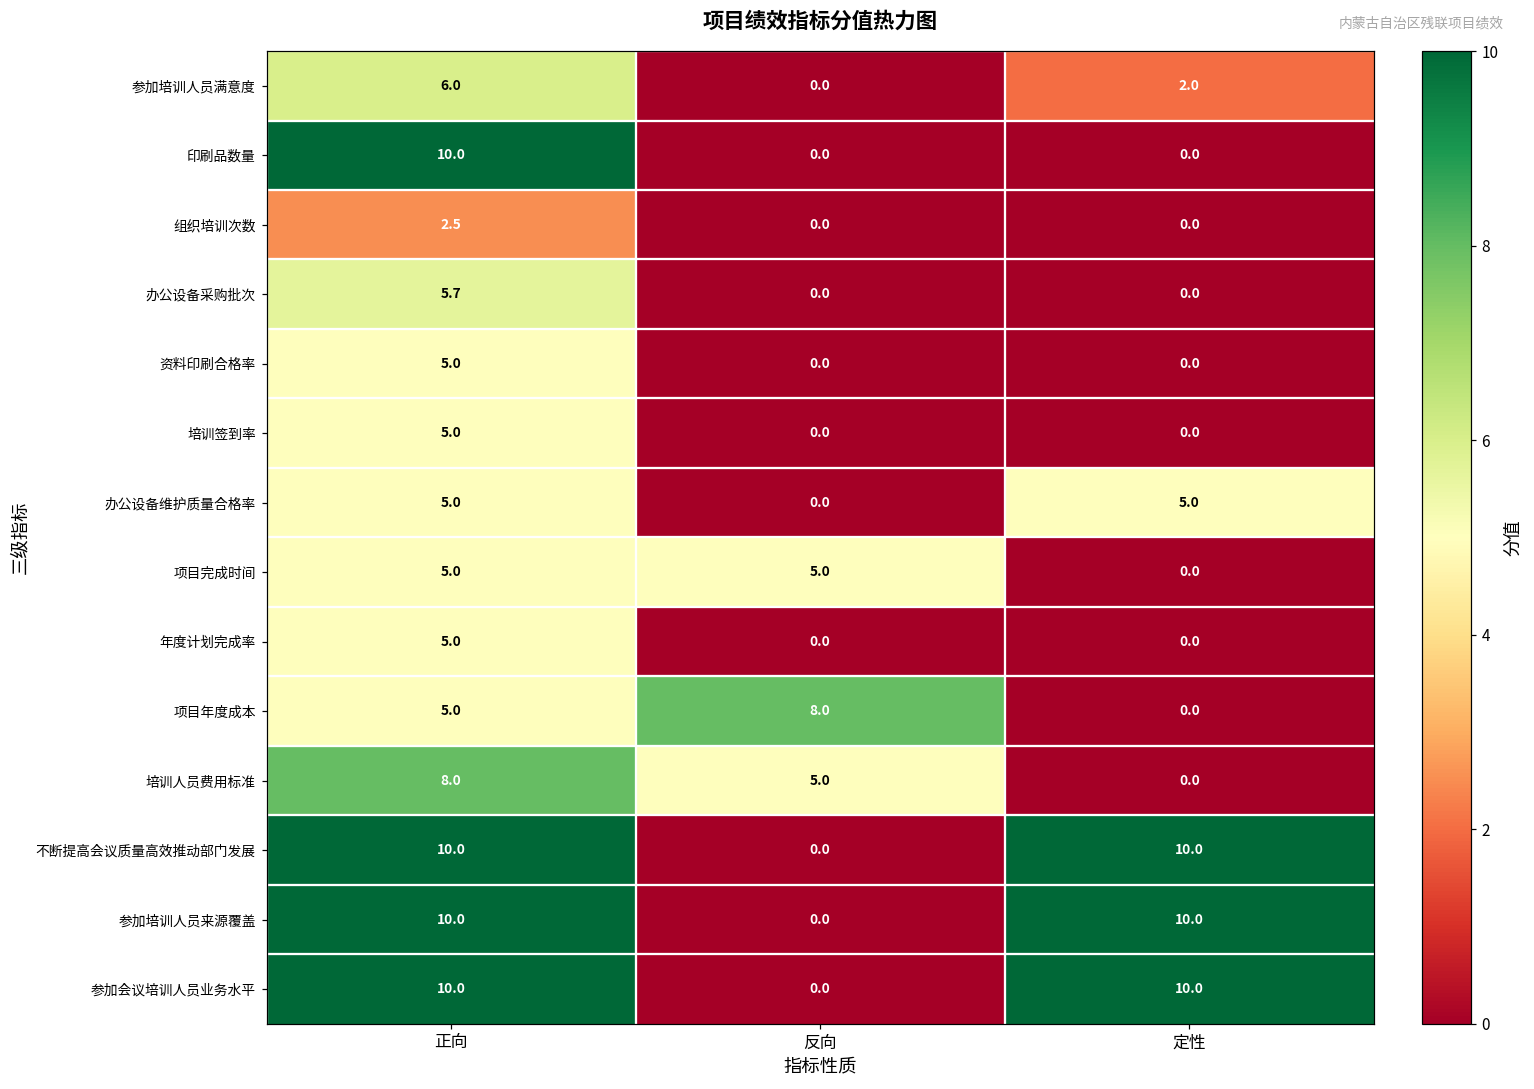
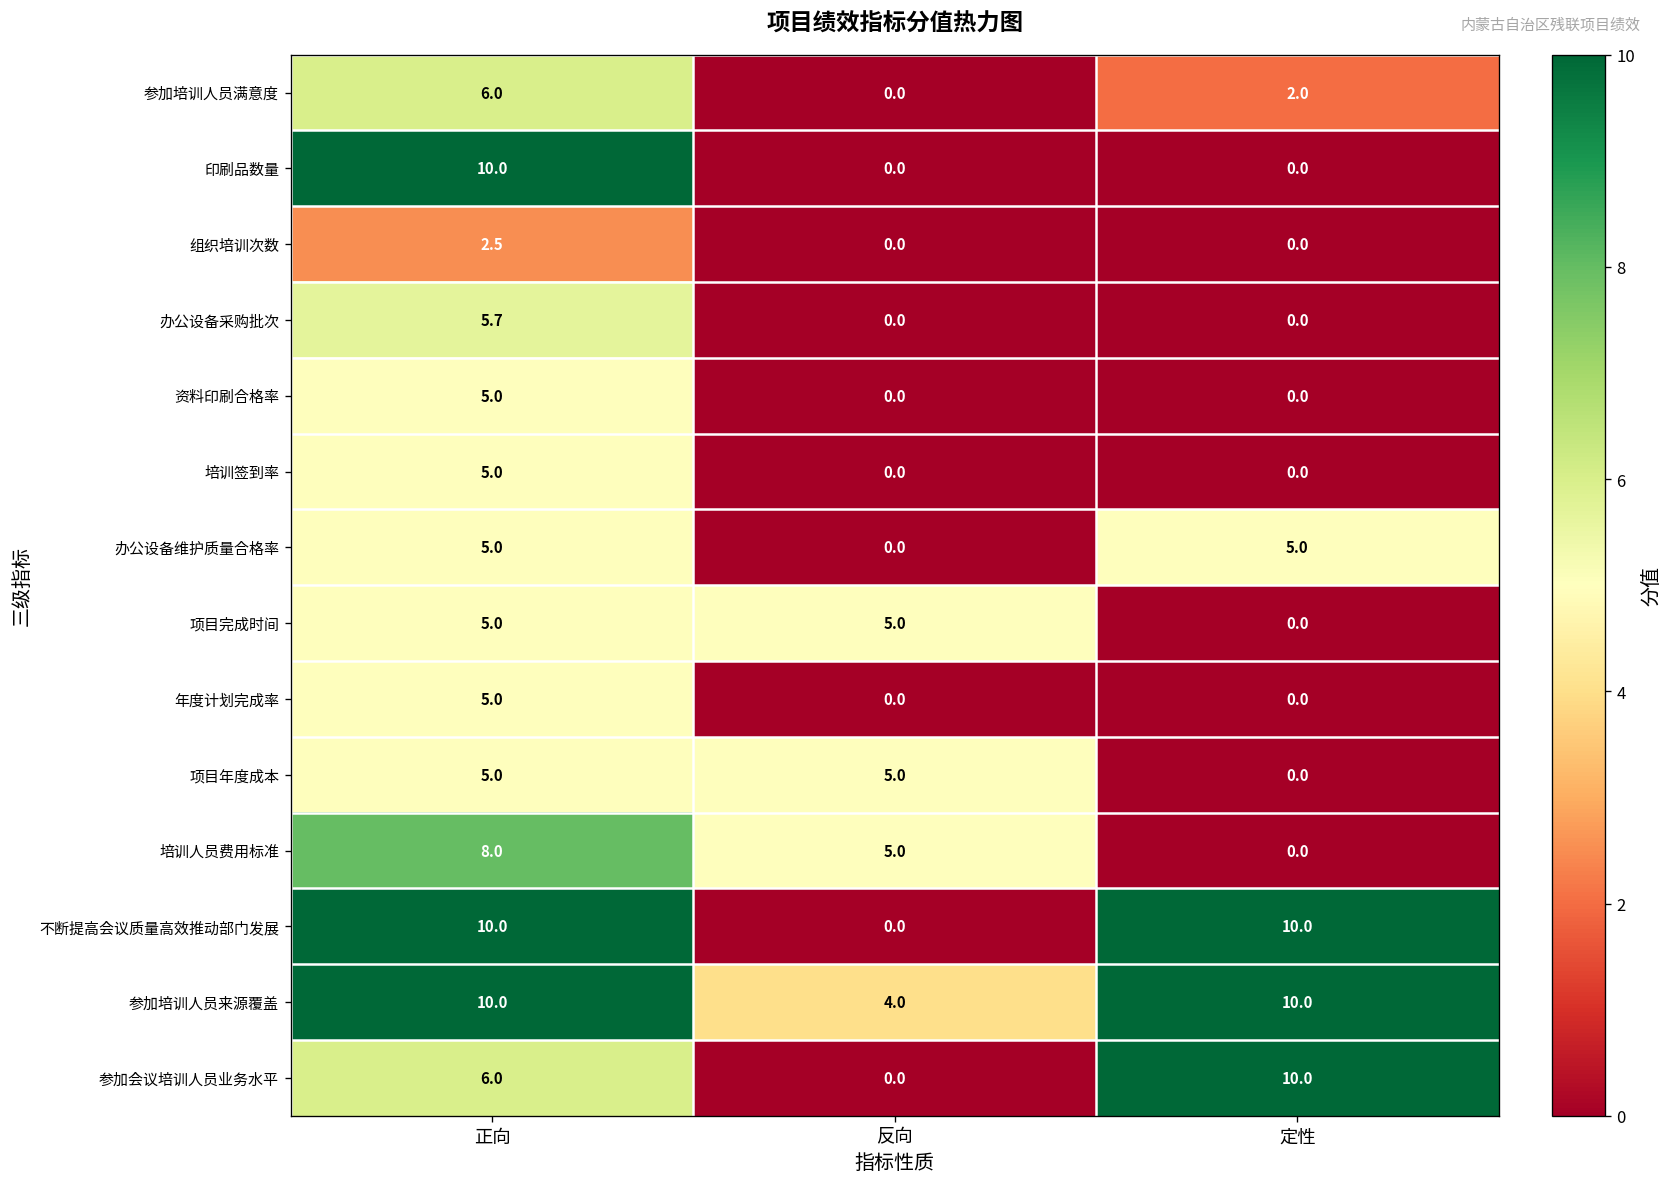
项目年度成本, 反向: 8.0 -> 5.0
参加培训人员来源覆盖, 反向: 0.0 -> 4.0
参加会议培训人员业务水平, 正向: 10.0 -> 6.0
